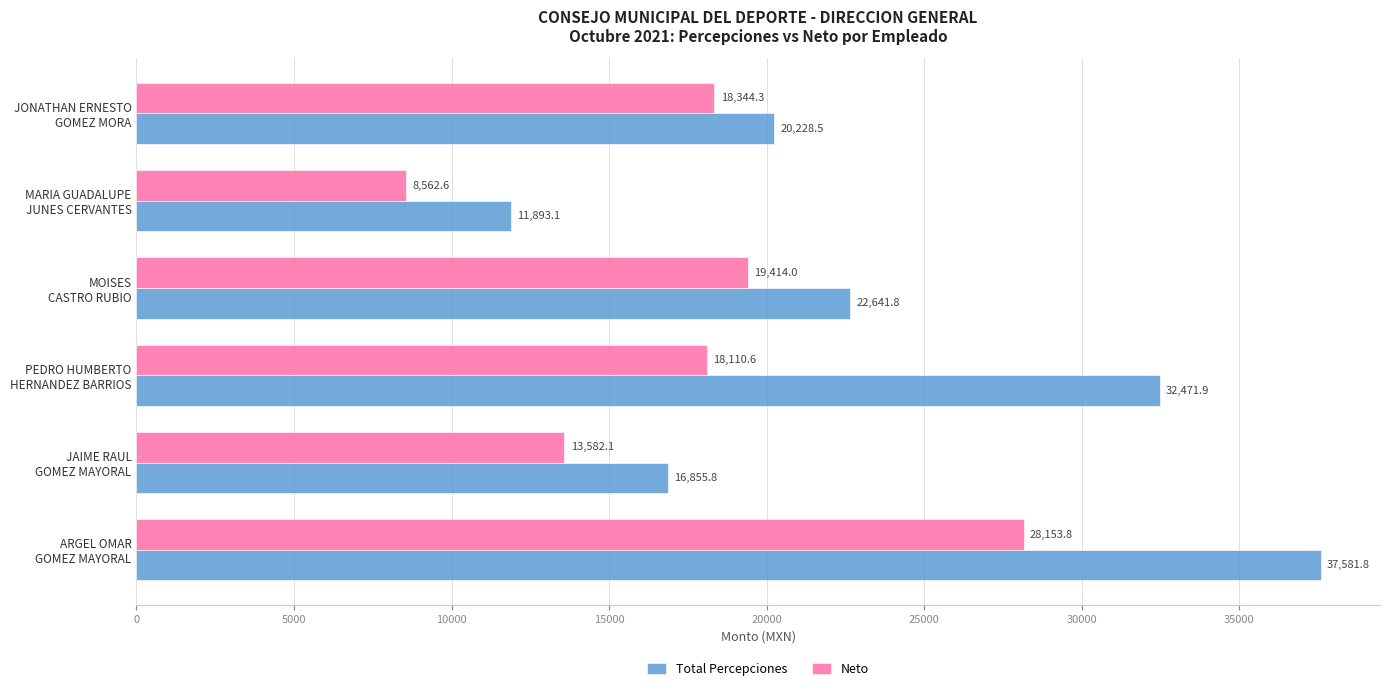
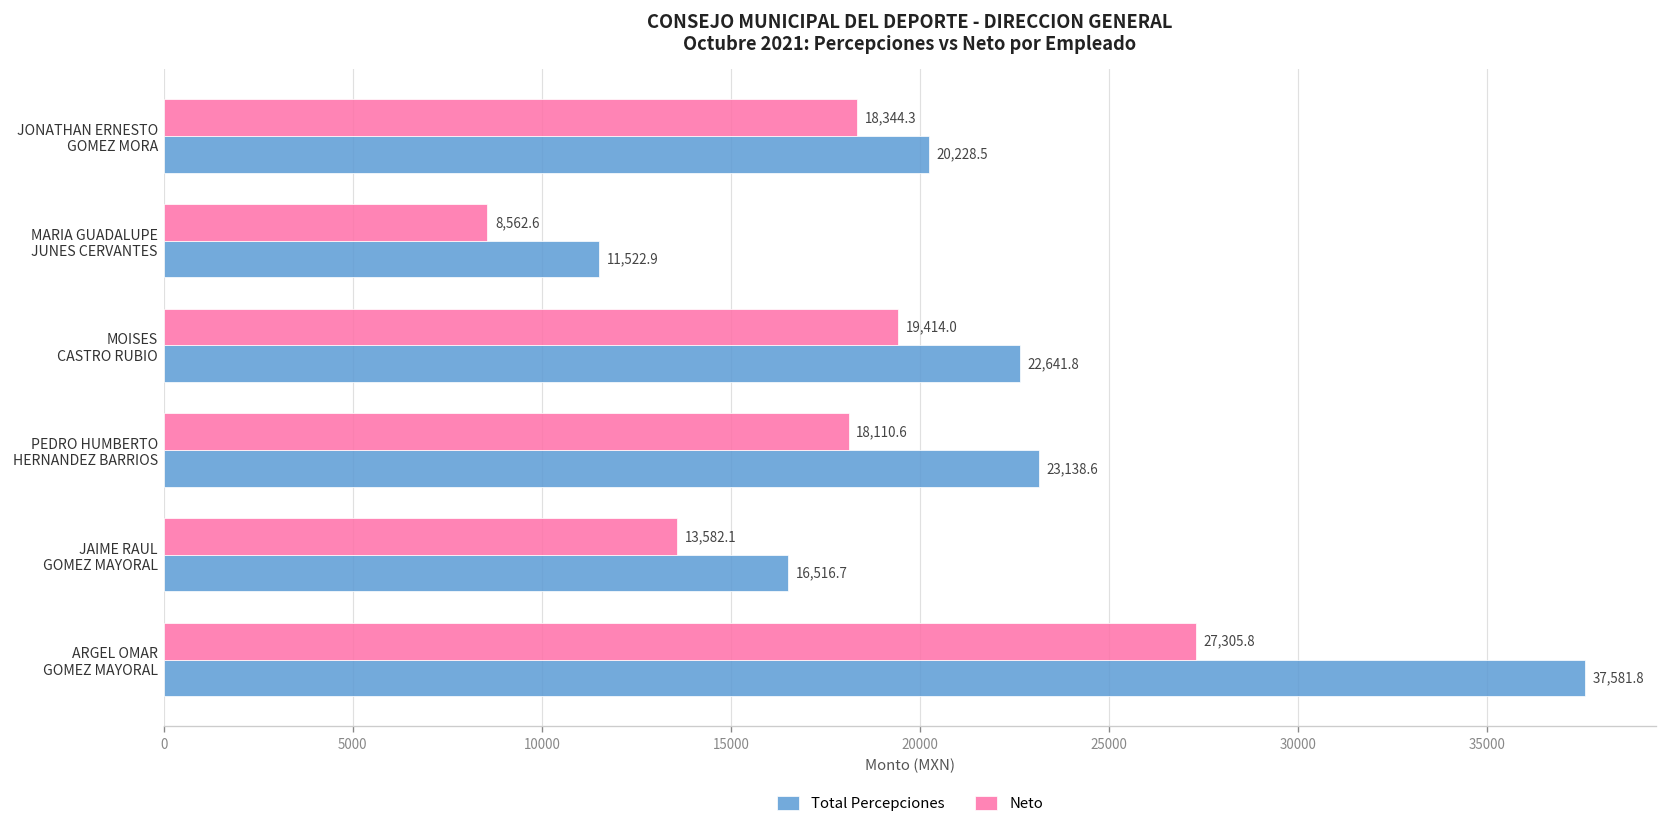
Total Percepciones, MARIA GUADALUPE JUNES CERVANTES: 11,893.1 -> 11,522.9
Total Percepciones, PEDRO HUMBERTO HERNANDEZ BARRIOS: 32,471.9 -> 23,138.6
Total Percepciones, JAIME RAUL GOMEZ MAYORAL: 16,855.8 -> 16,516.7
Neto, ARGEL OMAR GOMEZ MAYORAL: 28,153.8 -> 27,305.8
